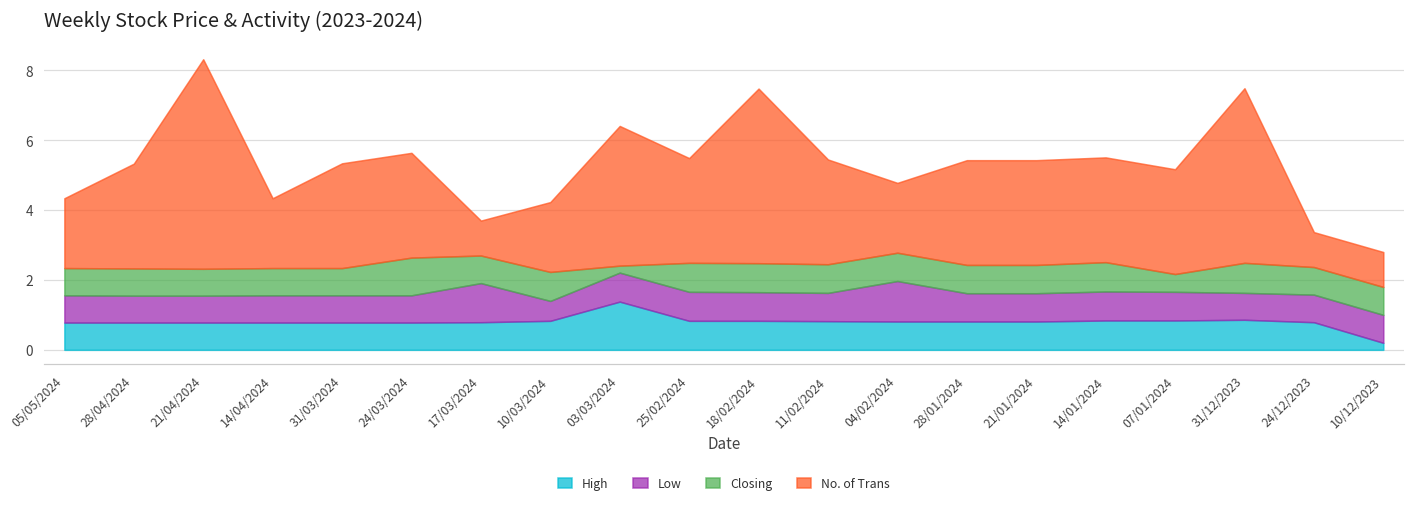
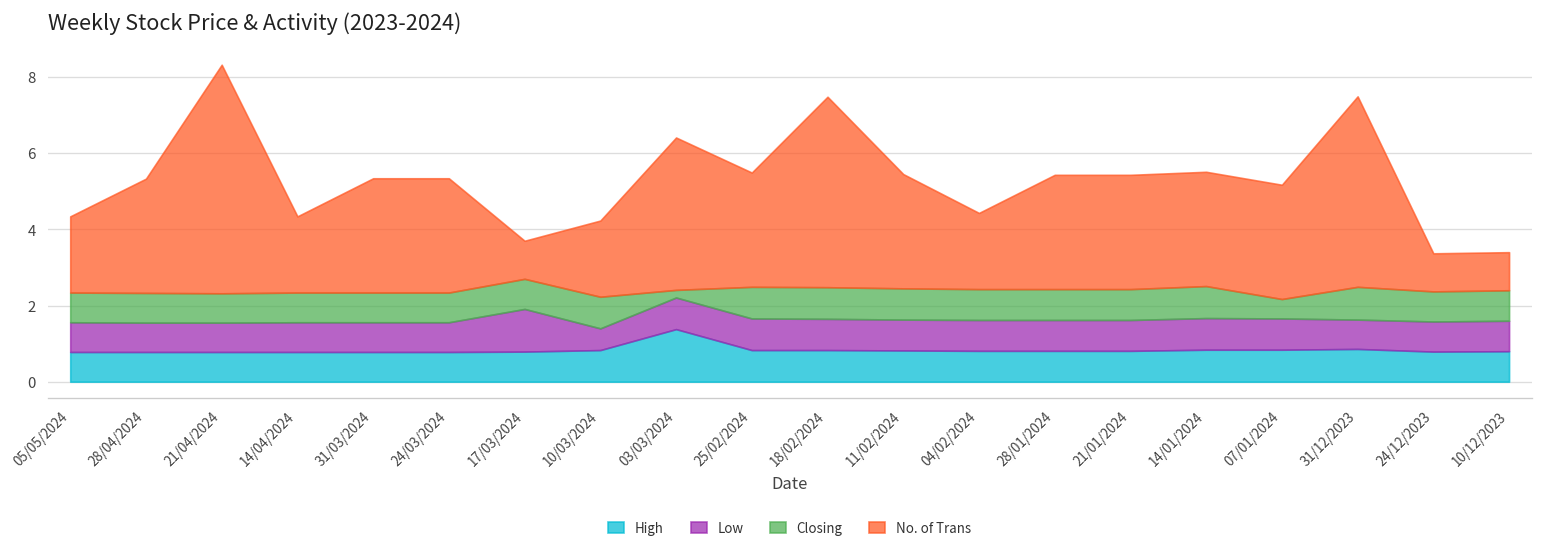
Closing, 24/03/2024: 1.1 -> 0.8
Low, 04/02/2024: 1.2 -> 0.8
High, 10/12/2023: 0.2 -> 0.8
